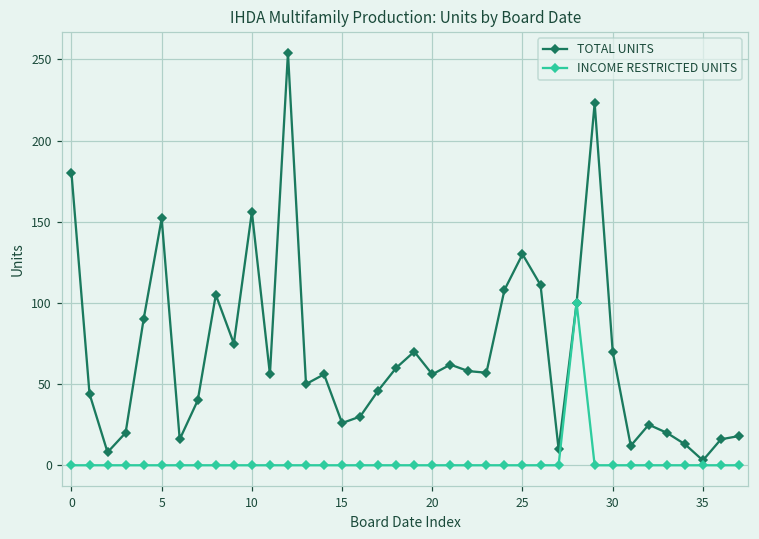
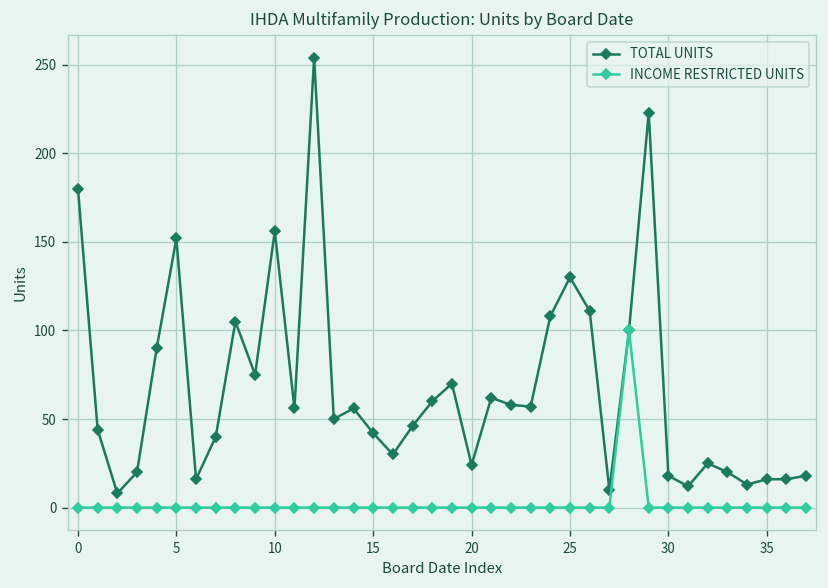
TOTAL UNITS, 15: 26 -> 42
TOTAL UNITS, 20: 56 -> 24
TOTAL UNITS, 30: 70 -> 18
TOTAL UNITS, 35: 3 -> 16
